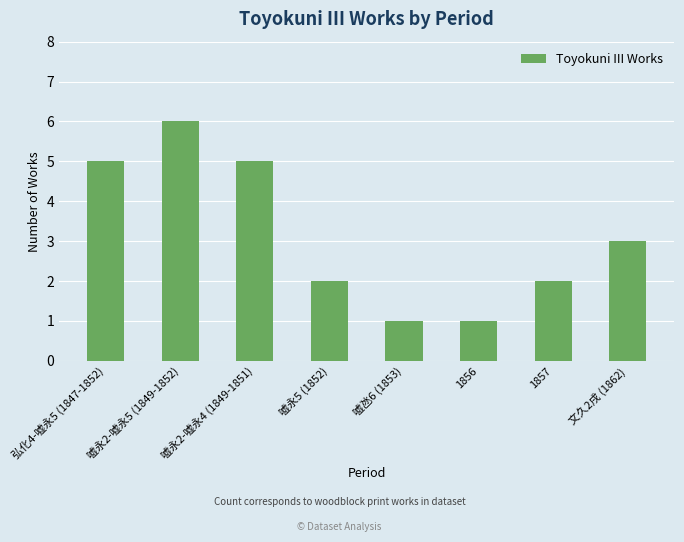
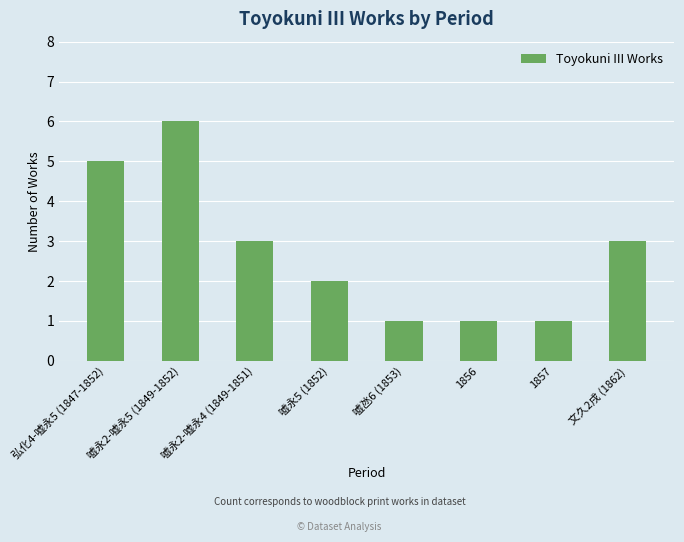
嘘永2-嘘永4 (1849-1851): 5 -> 3
1857: 2 -> 1
